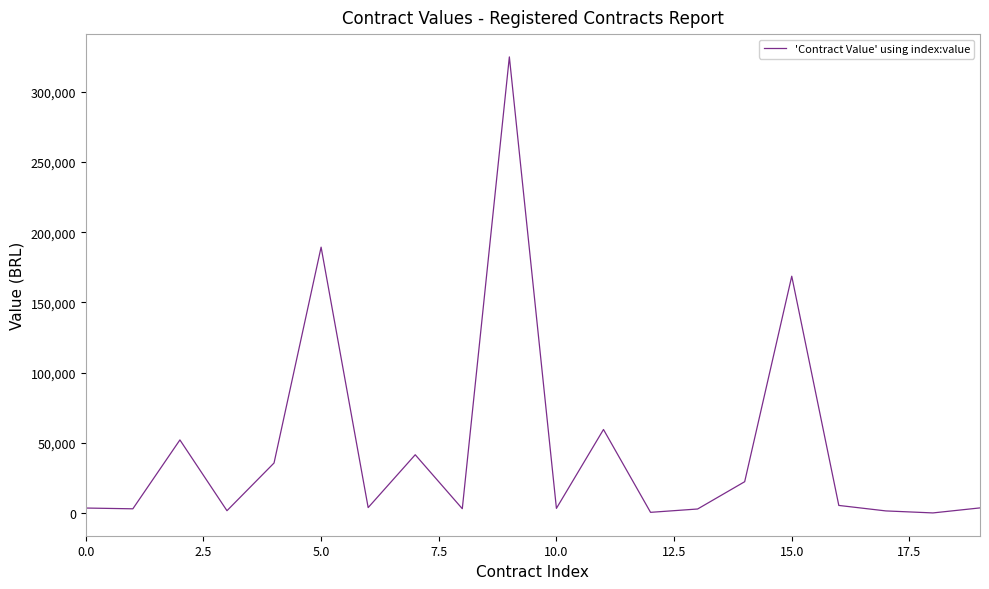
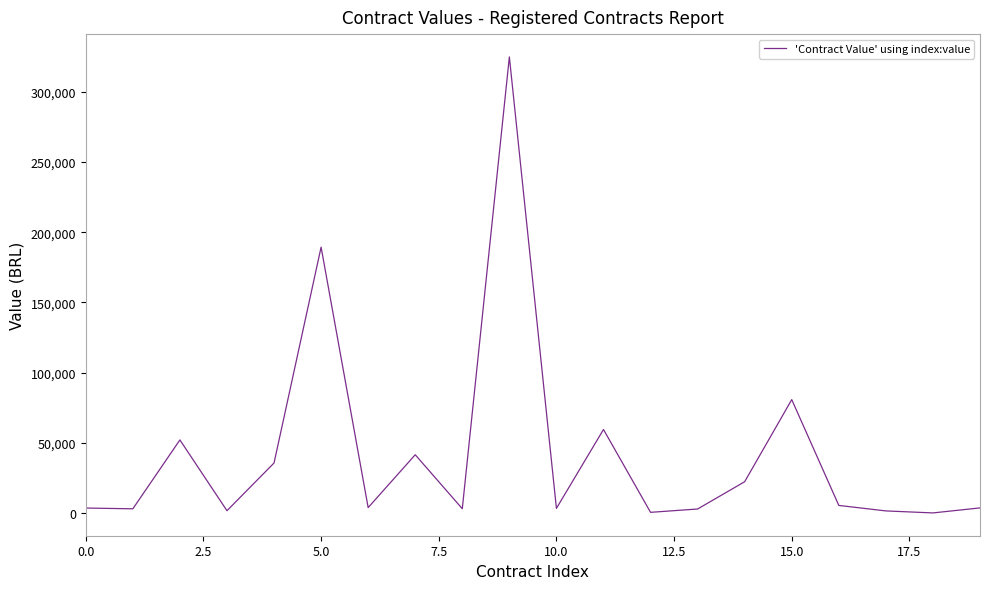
15.0: 169,000 -> 81,000
